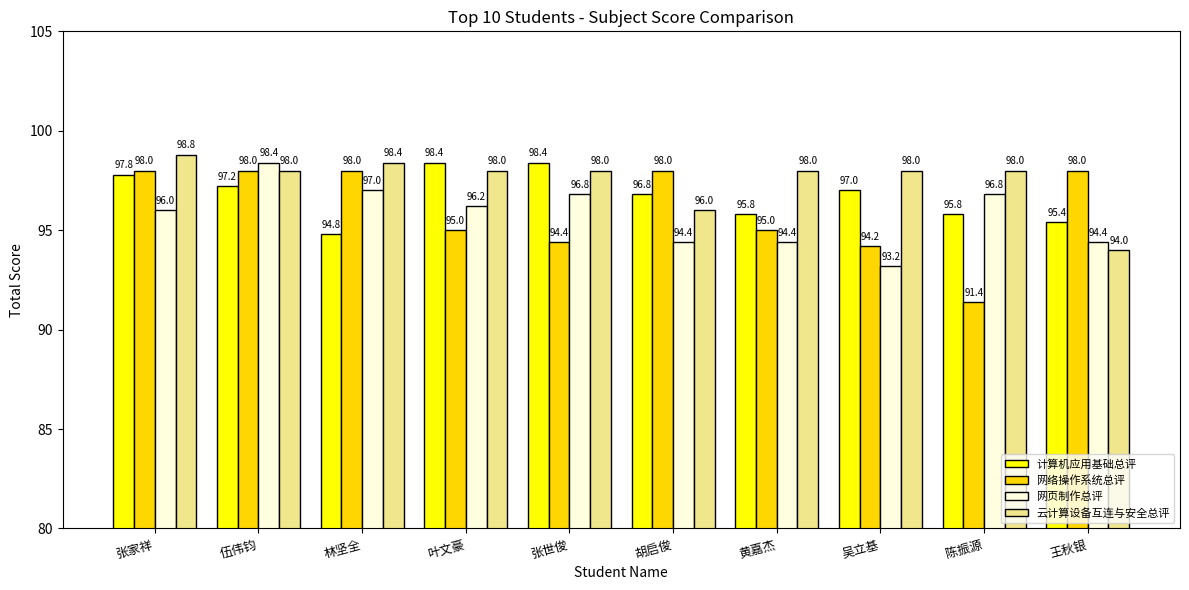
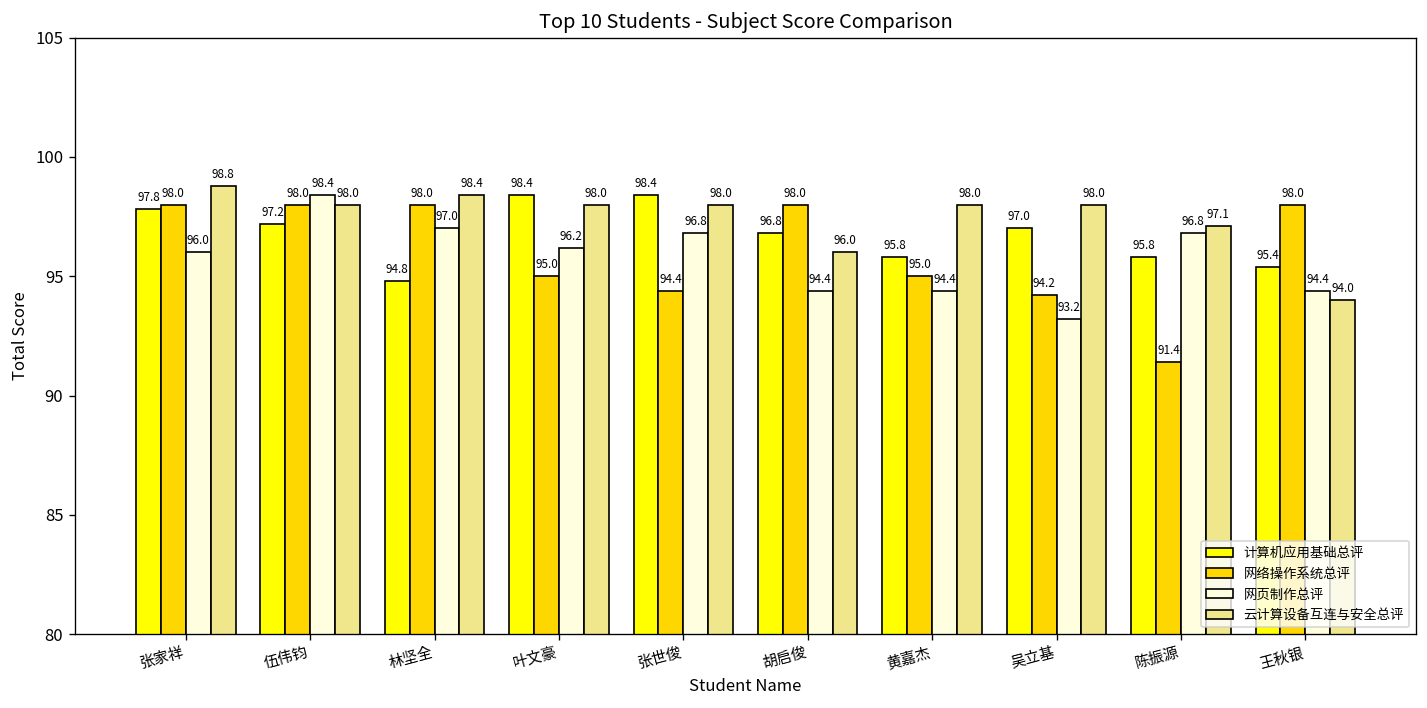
云计算设备互连与安全总评, 陈振源: 98.0 -> 97.1
